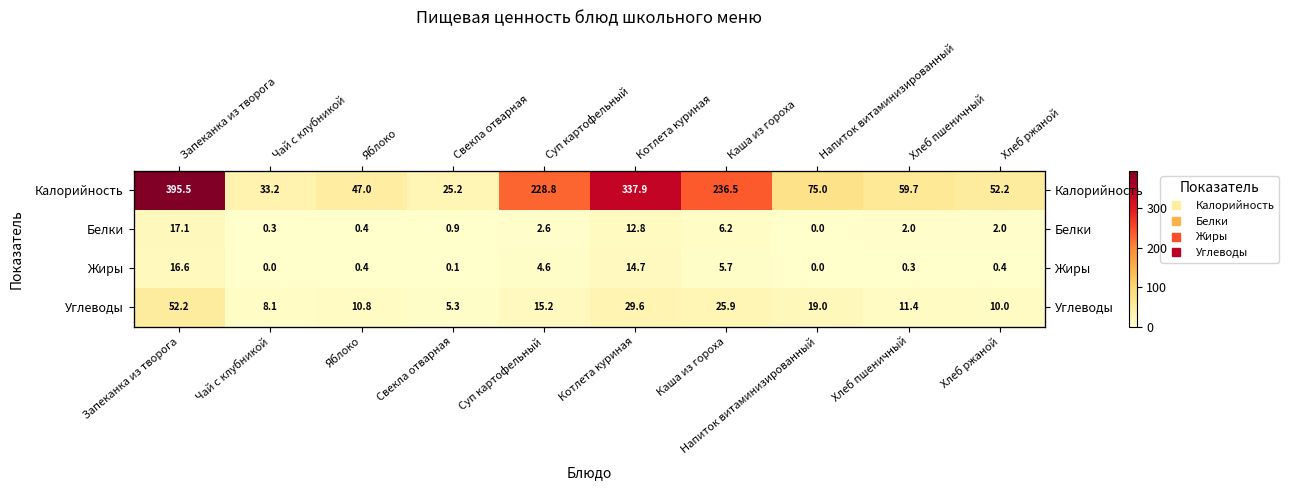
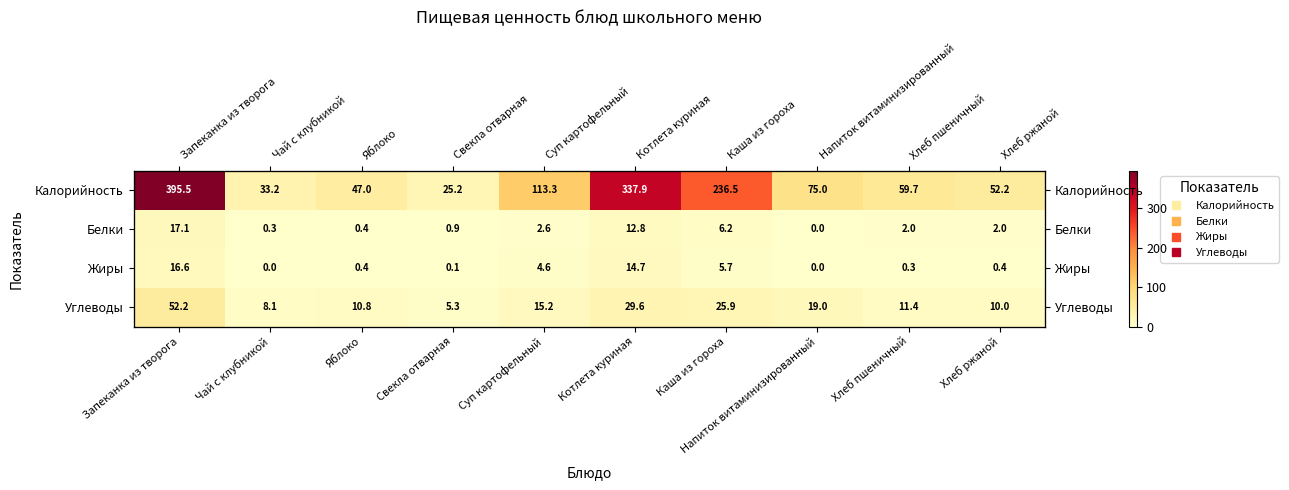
Калорийность, Суп картофельный: 228.8 -> 113.3
